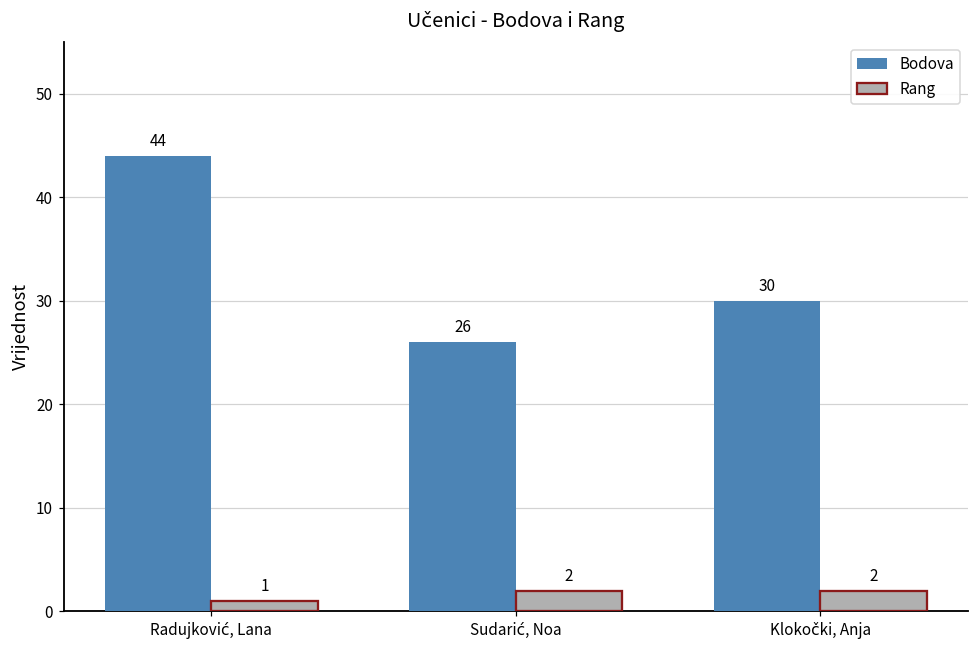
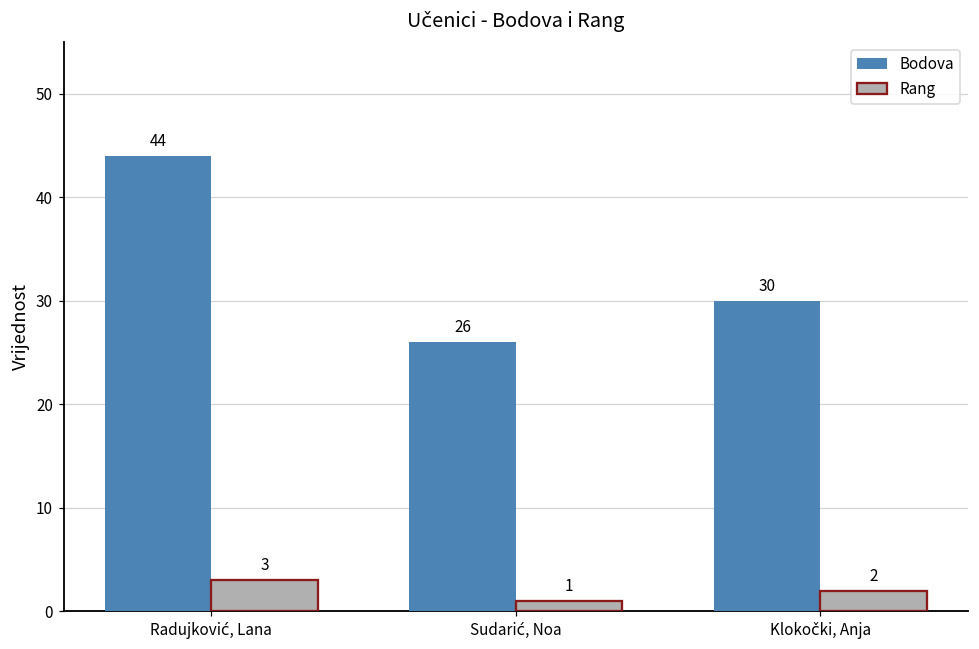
Rang, Radujković, Lana: 1 -> 3
Rang, Sudarić, Noa: 2 -> 1
